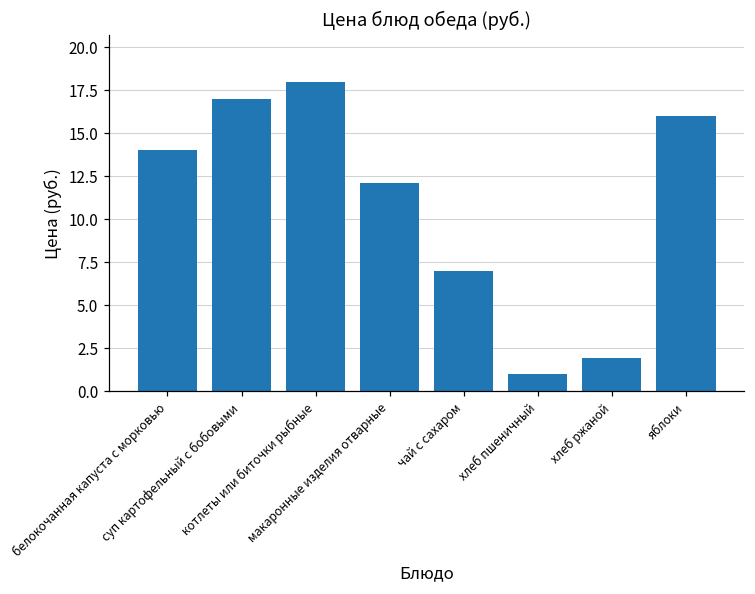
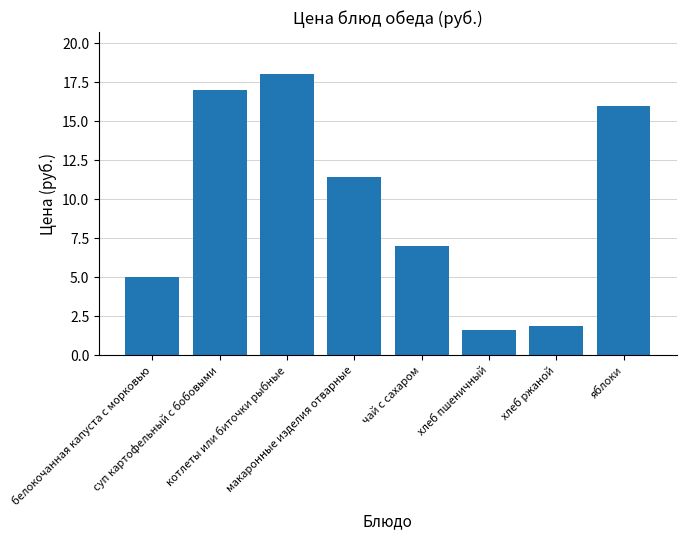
белокочанная капуста с морковью: 14 -> 5
макаронные изделия отварные: 12.1 -> 11.5
хлеб пшеничный: 1.0 -> 1.7
